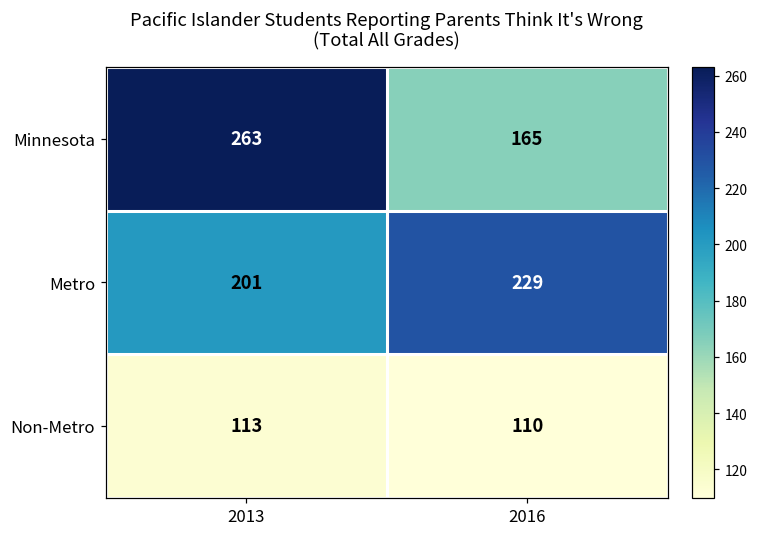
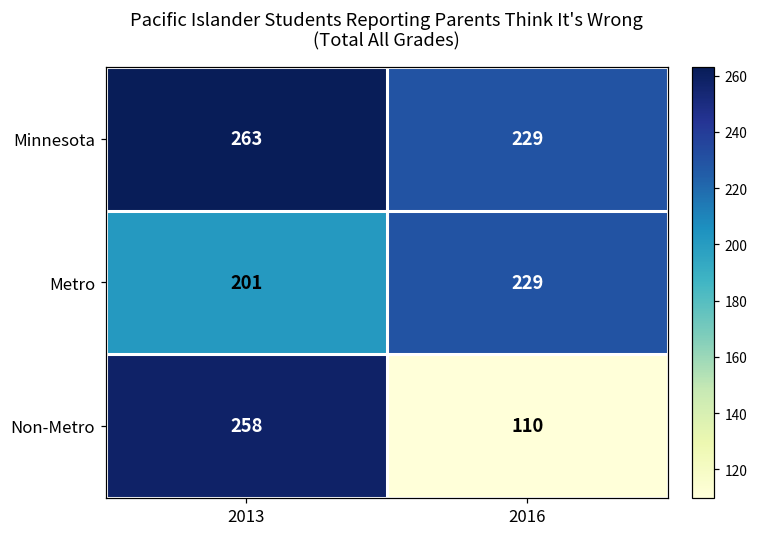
Minnesota, 2016: 165 -> 229
Non-Metro, 2013: 113 -> 258
